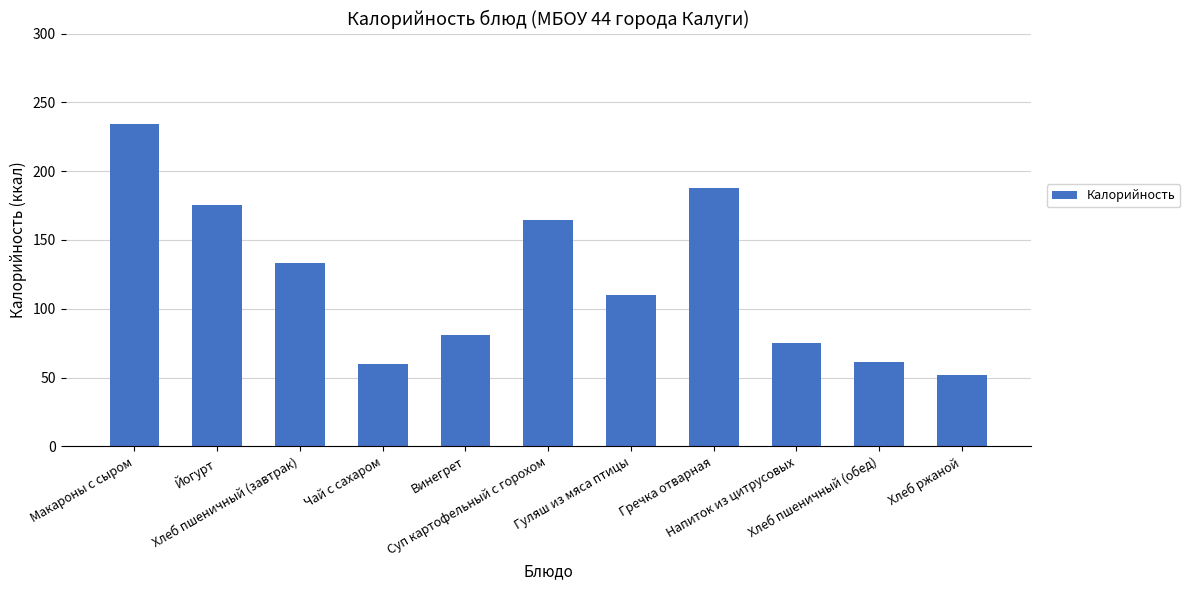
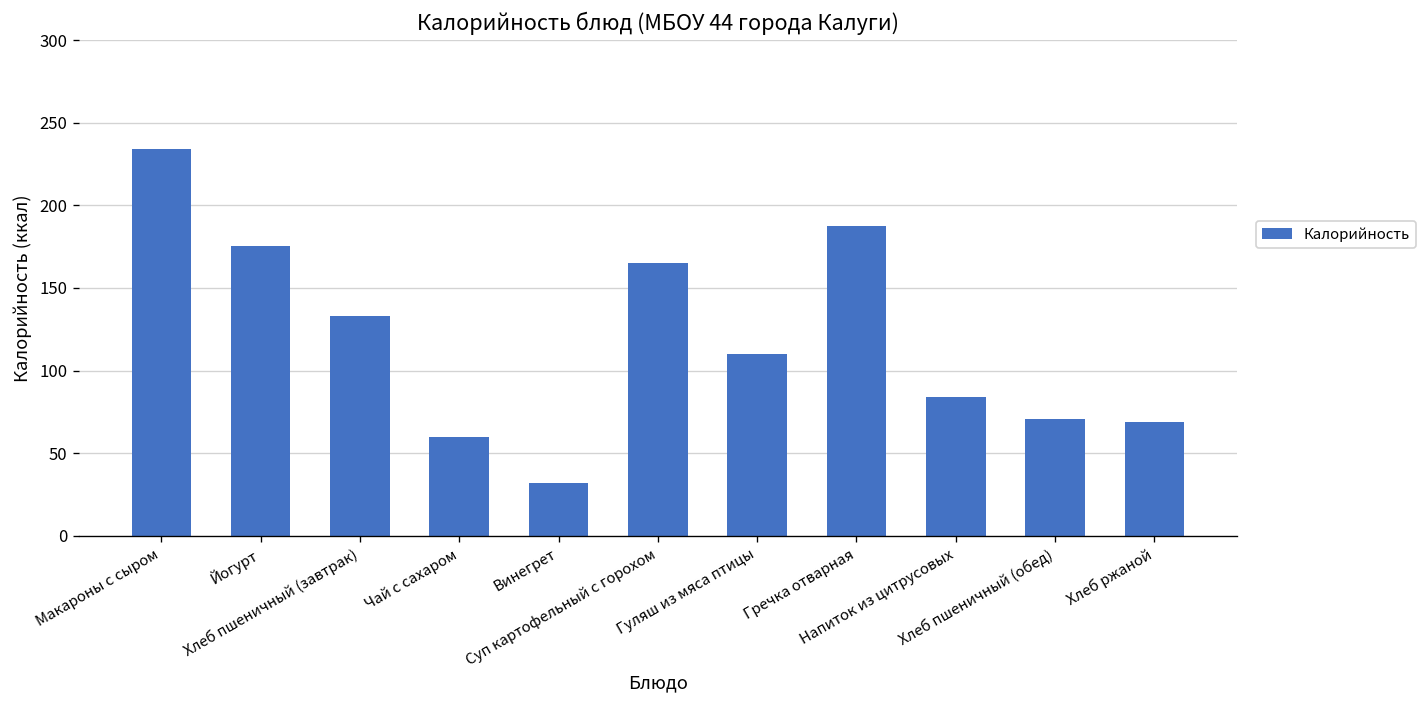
Винегрет: 81 -> 32
Напиток из цитрусовых: 75 -> 84
Хлеб пшеничный (обед): 62 -> 71
Хлеб ржаной: 52 -> 69
